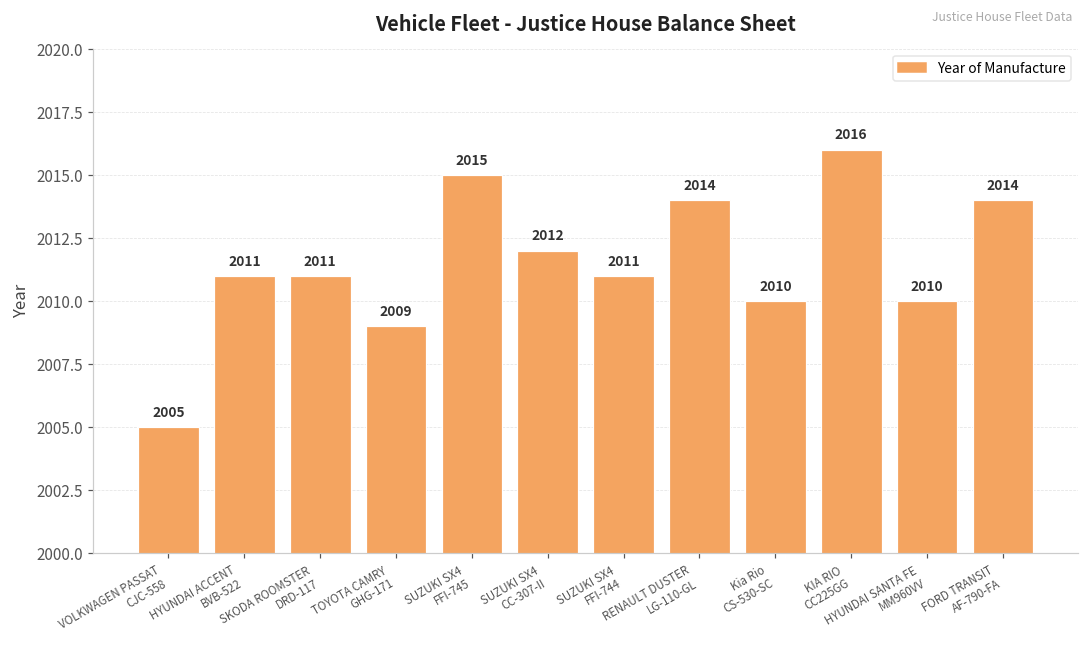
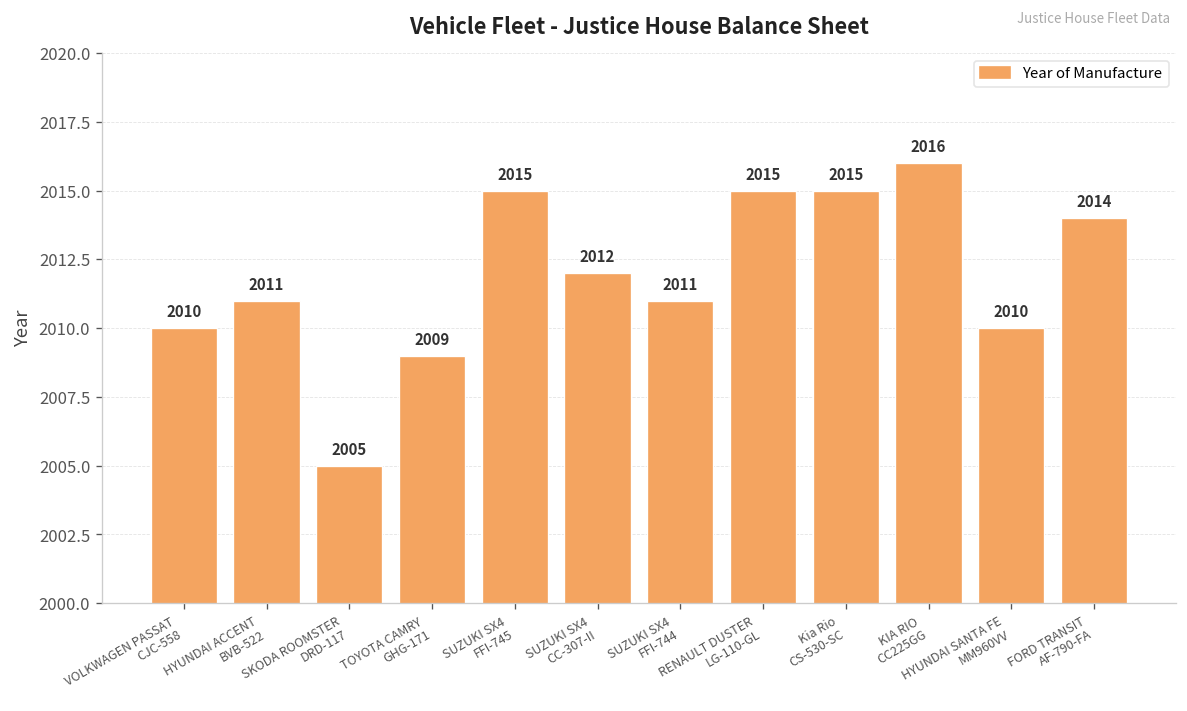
VOLKWAGEN PASSAT CJC-558: 2005 -> 2010
SKODA ROOMSTER DRD-117: 2011 -> 2005
RENAULT DUSTER LG-110-GL: 2014 -> 2015
Kia Rio CS-530-SC: 2010 -> 2015
